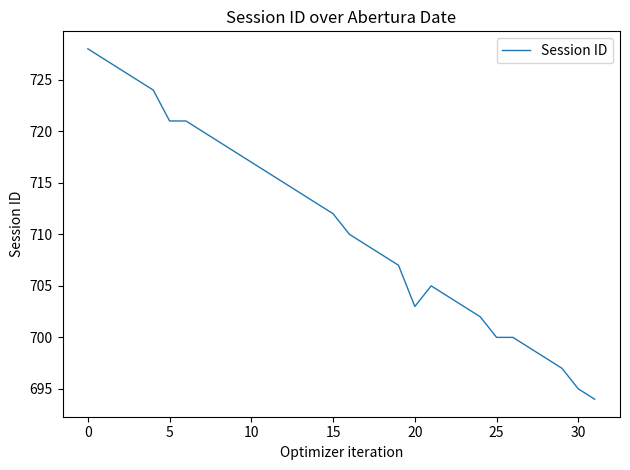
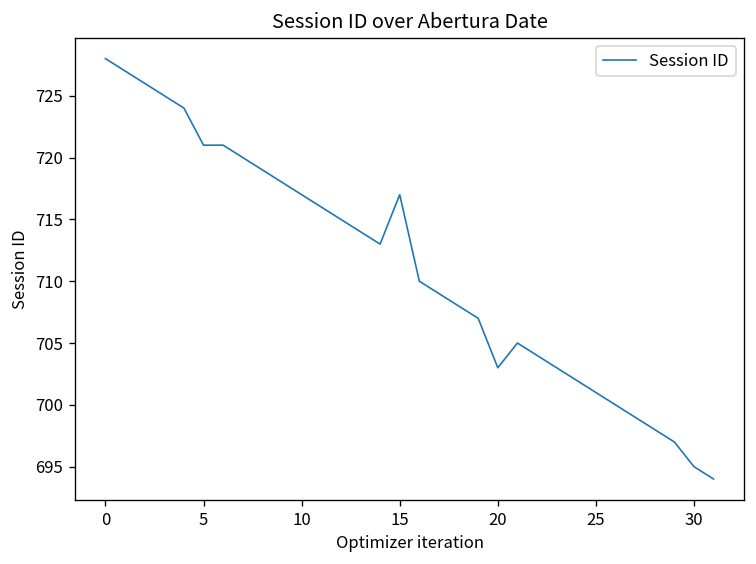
15: 712 -> 717
25: 700 -> 701
